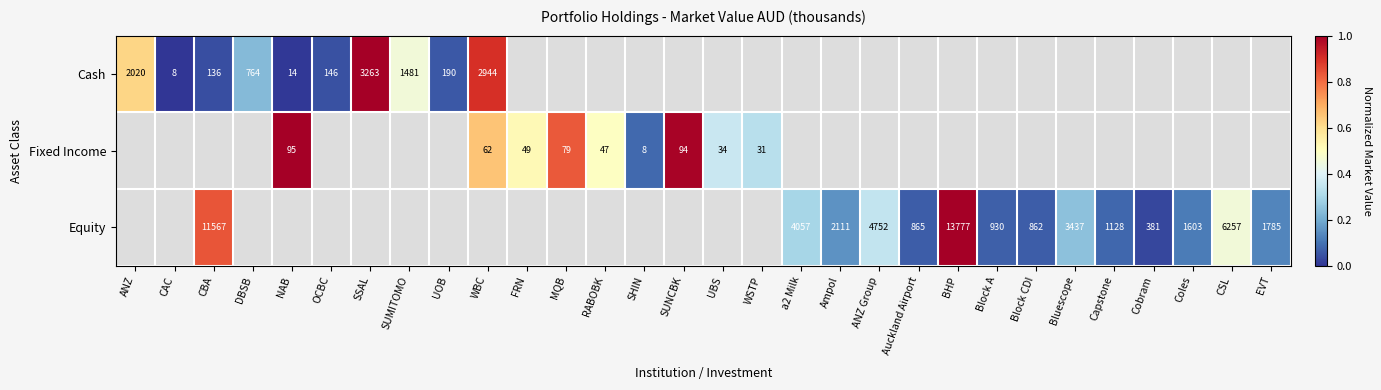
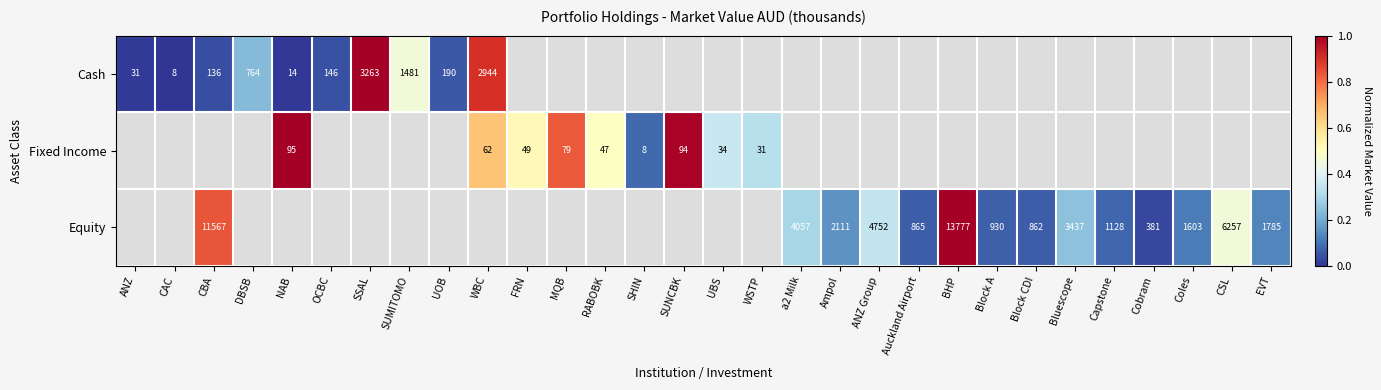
Cash, ANZ: 2020 -> 31
